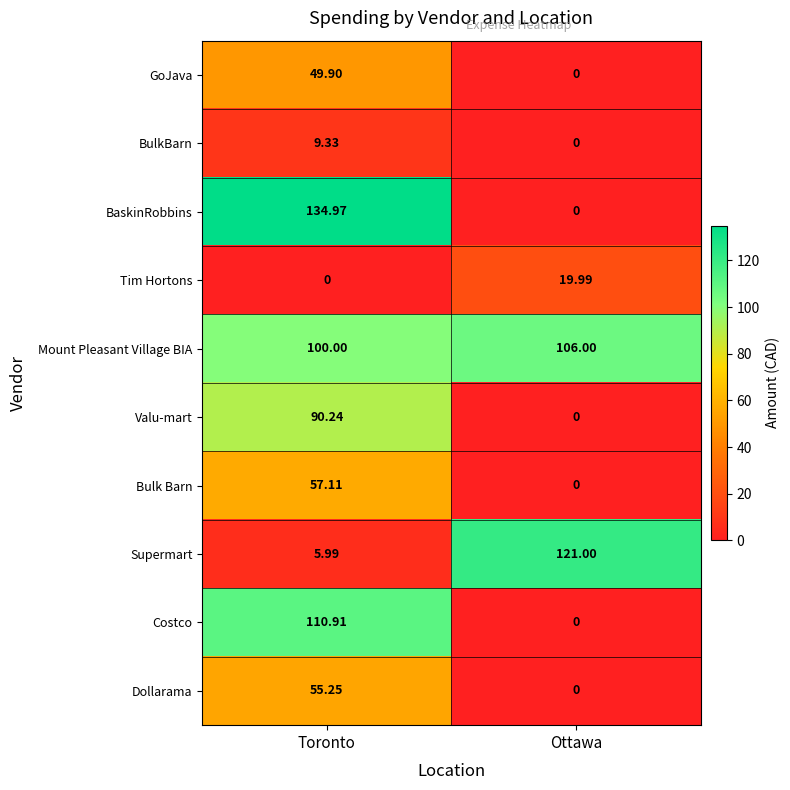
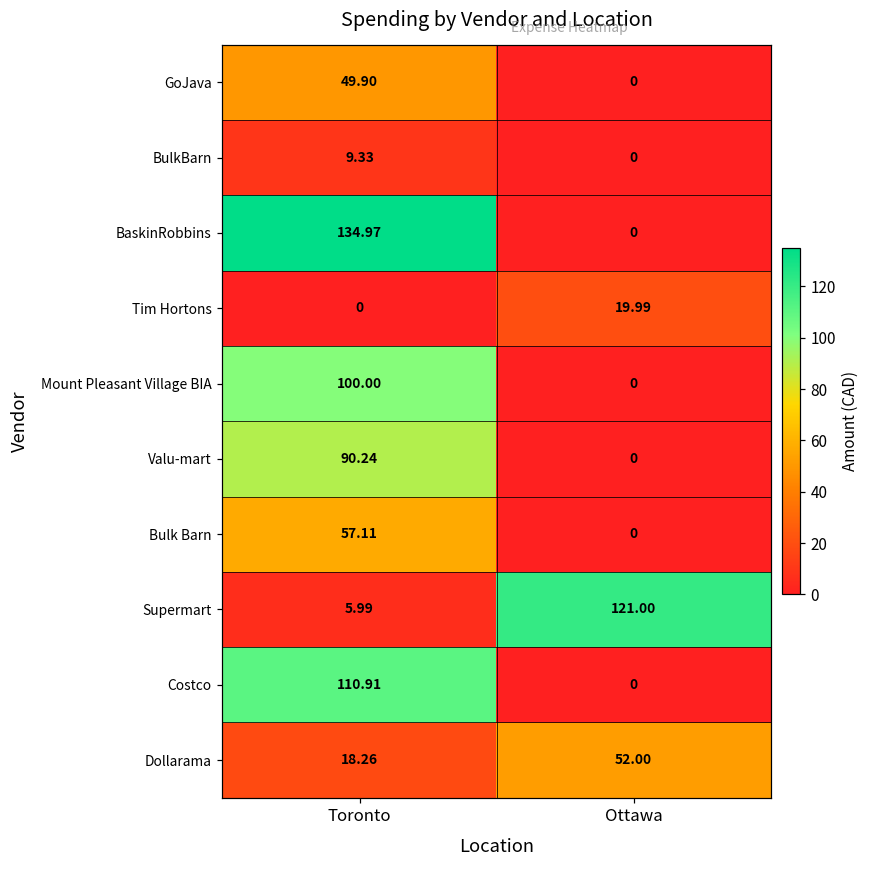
Mount Pleasant Village BIA, Ottawa: 106.00 -> 0
Dollarama, Toronto: 55.25 -> 18.26
Dollarama, Ottawa: 0 -> 52.00
